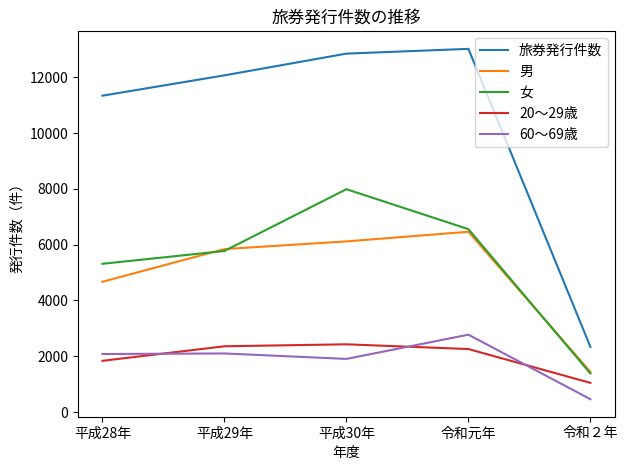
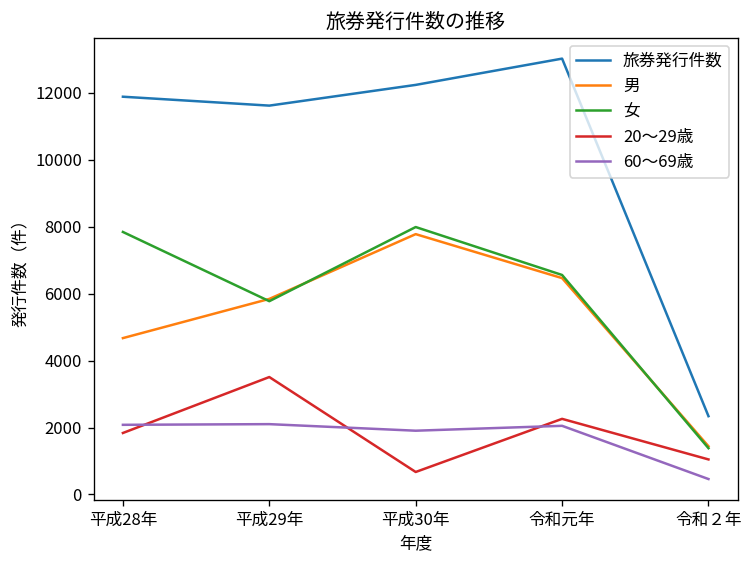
旅券発行件数, 平成28年: 11300 -> 11900
女, 平成28年: 5300 -> 7800
旅券発行件数, 平成29年: 12100 -> 11600
20～29歳, 平成29年: 2400 -> 3500
旅券発行件数, 平成30年: 12800 -> 12200
男, 平成30年: 6100 -> 7800
20～29歳, 平成30年: 2400 -> 700
60～69歳, 令和元年: 2800 -> 2100
